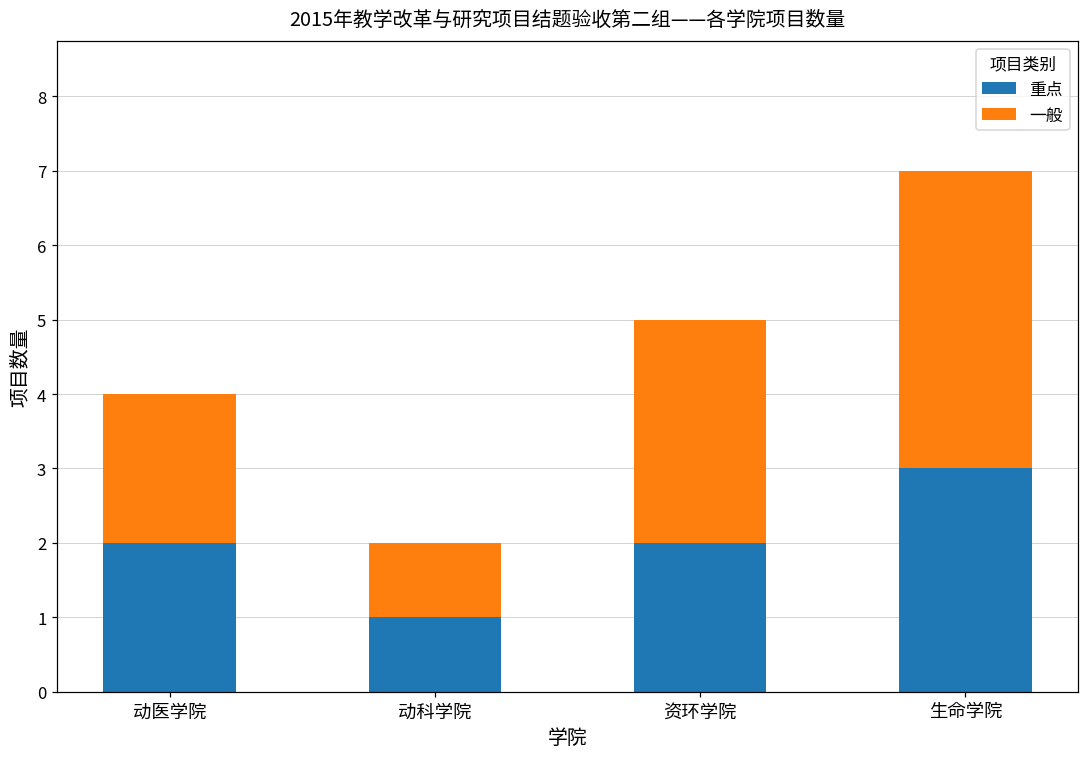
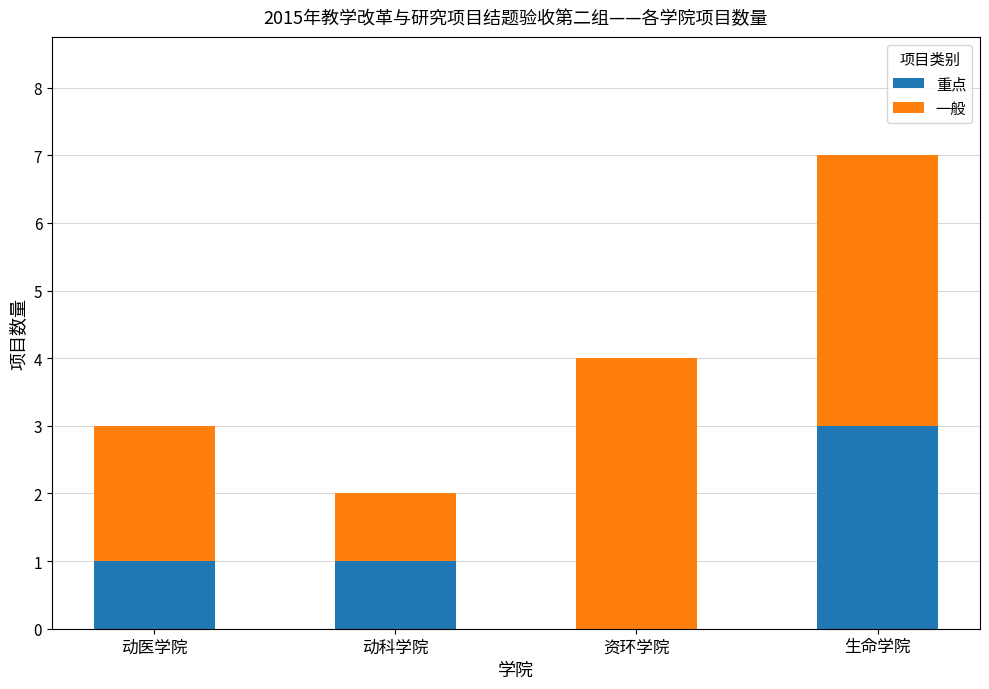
重点, 动医学院: 2 -> 1
重点, 资环学院: 2 -> 0
一般, 资环学院: 3 -> 4
